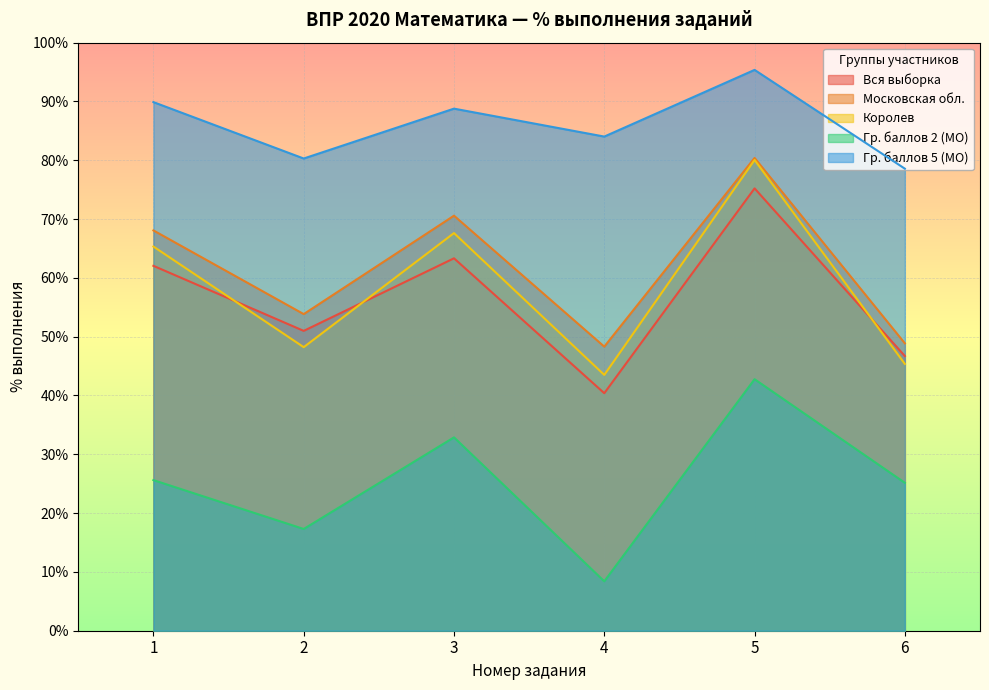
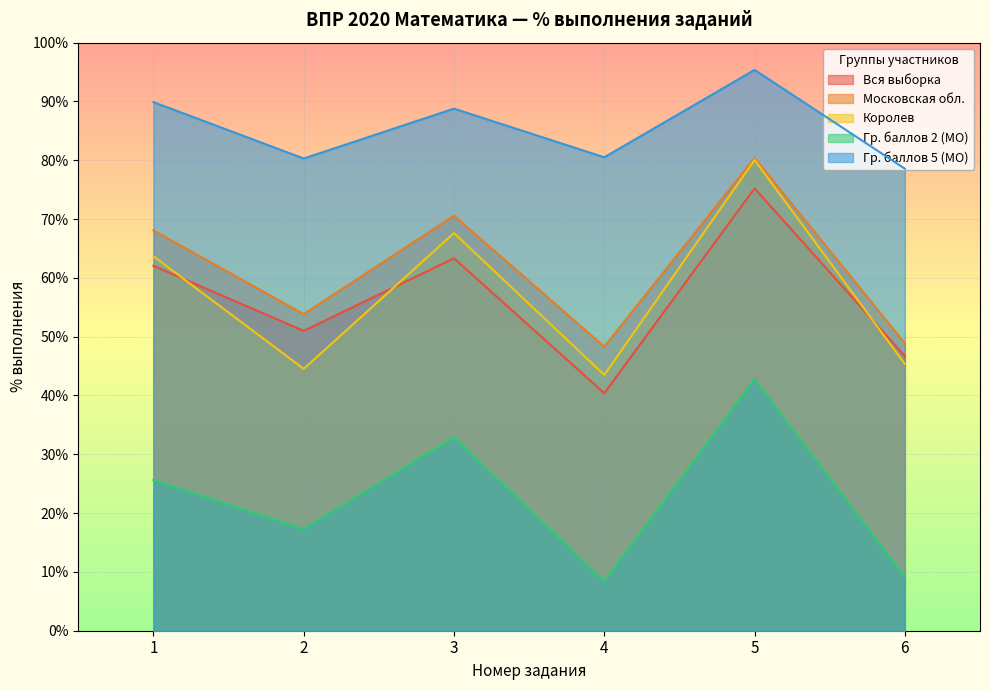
Королев, 1: 65% -> 64%
Королев, 2: 48% -> 45%
Гр. баллов 5 (МО), 4: 84% -> 81%
Гр. баллов 2 (МО), 6: 25% -> 9%
